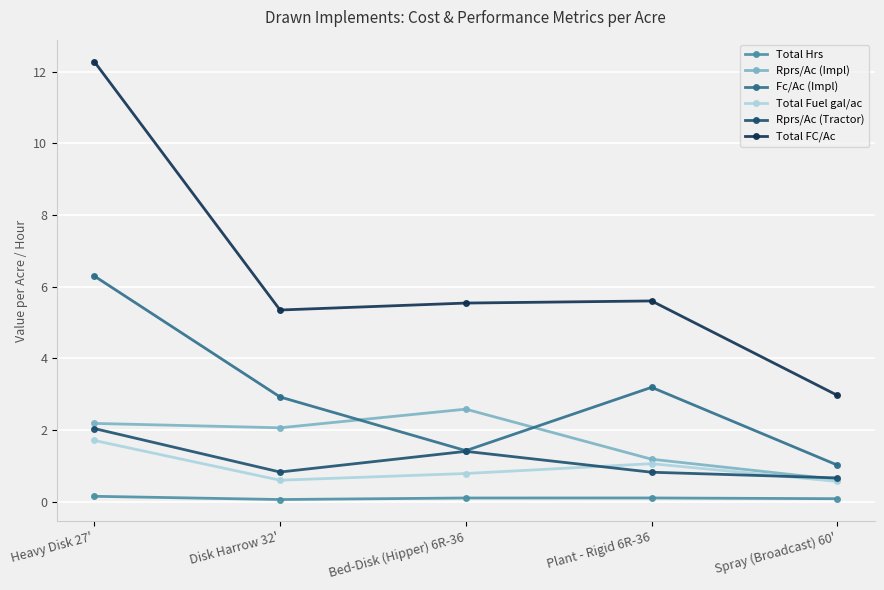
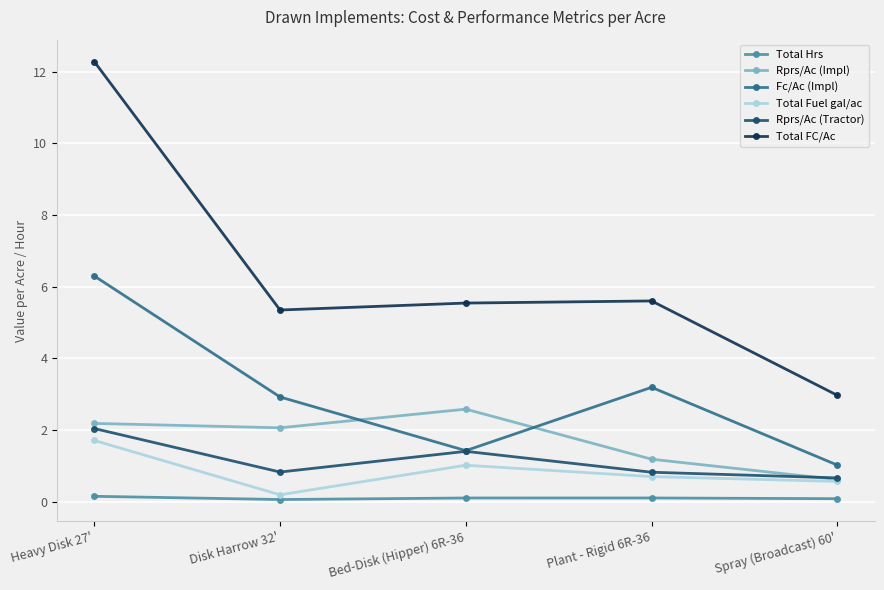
Total Fuel gal/ac, Disk Harrow 32': 0.6 -> 0.2
Total Fuel gal/ac, Bed-Disk (Hipper) 6R-36: 0.8 -> 1.0
Total Fuel gal/ac, Plant - Rigid 6R-36: 1.1 -> 0.7
